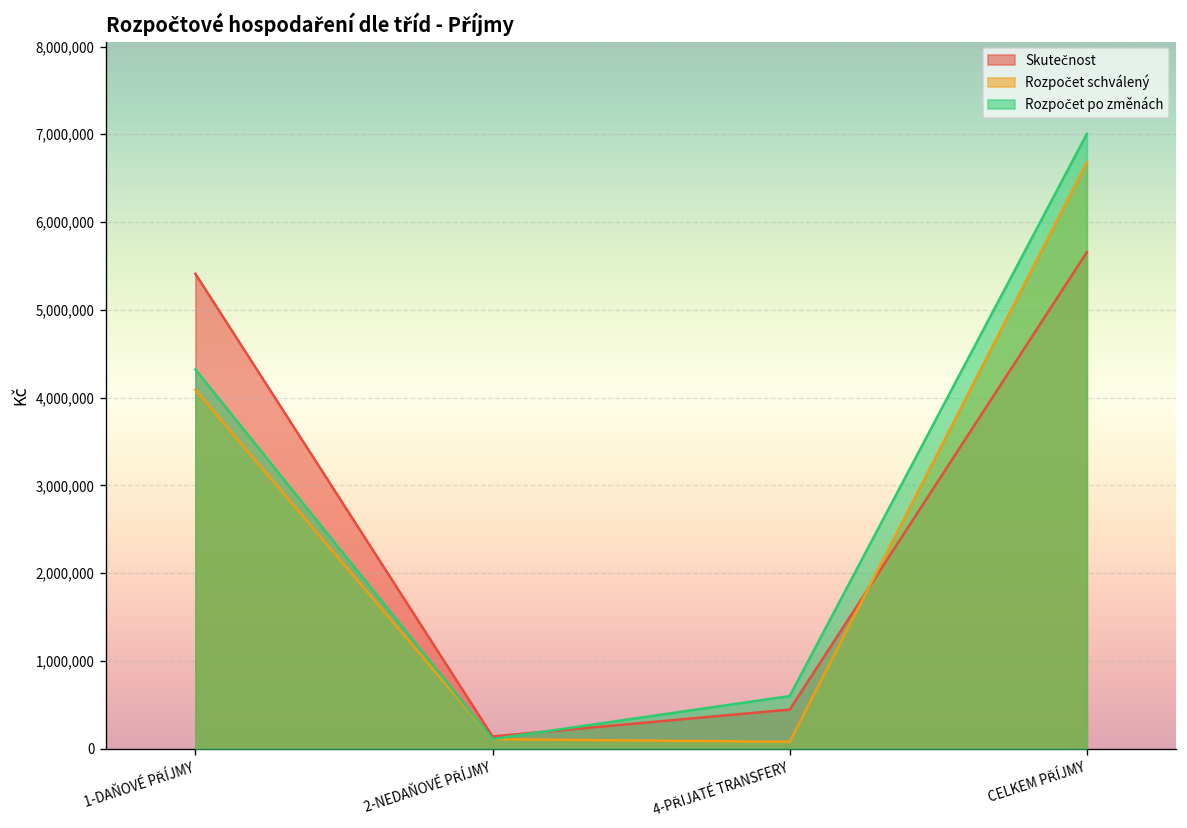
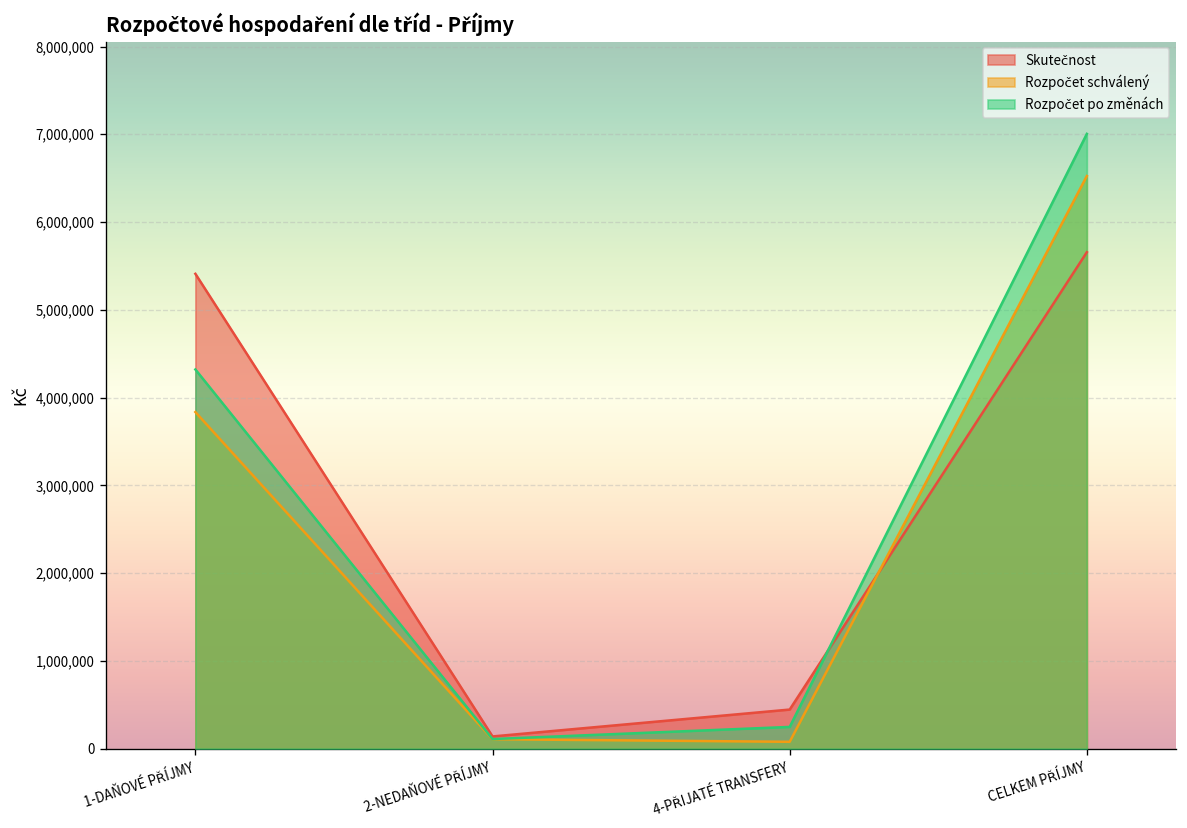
Rozpočet schválený, 1-DAŇOVÉ PŘÍJMY: 4,100,000 -> 3,800,000
Rozpočet po změnách, 4-PŘIJATÉ TRANSFERY: 600,000 -> 200,000
Rozpočet schválený, CELKEM PŘÍJMY: 6,700,000 -> 6,500,000
